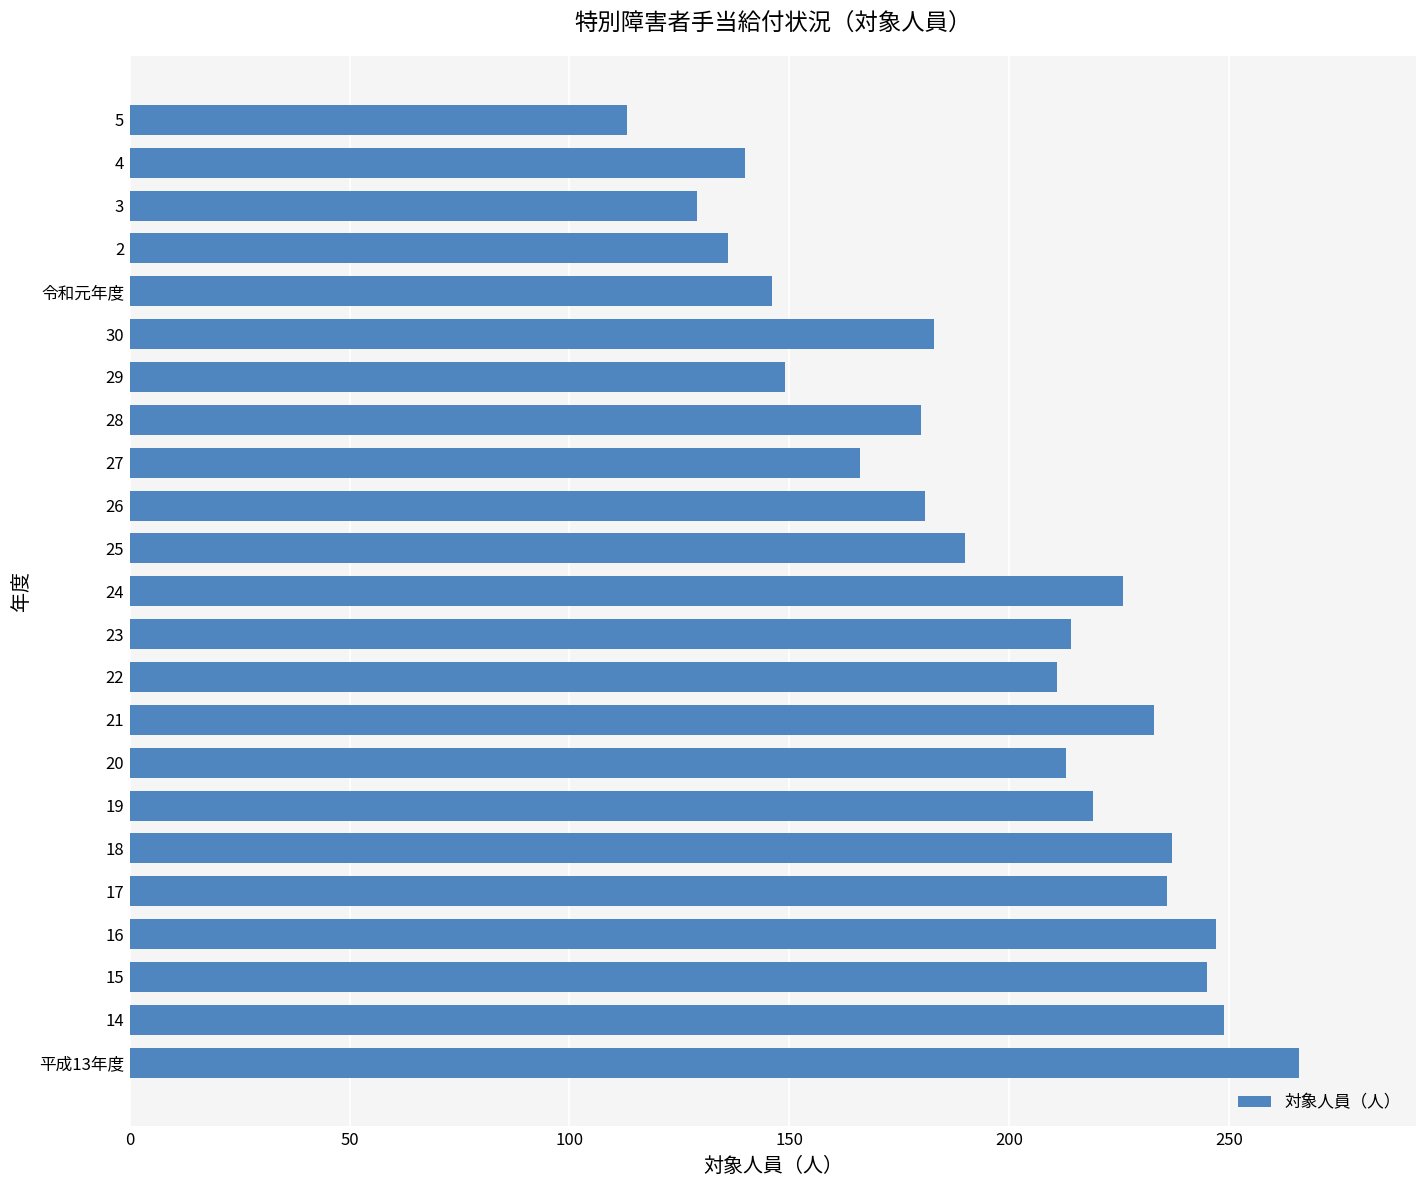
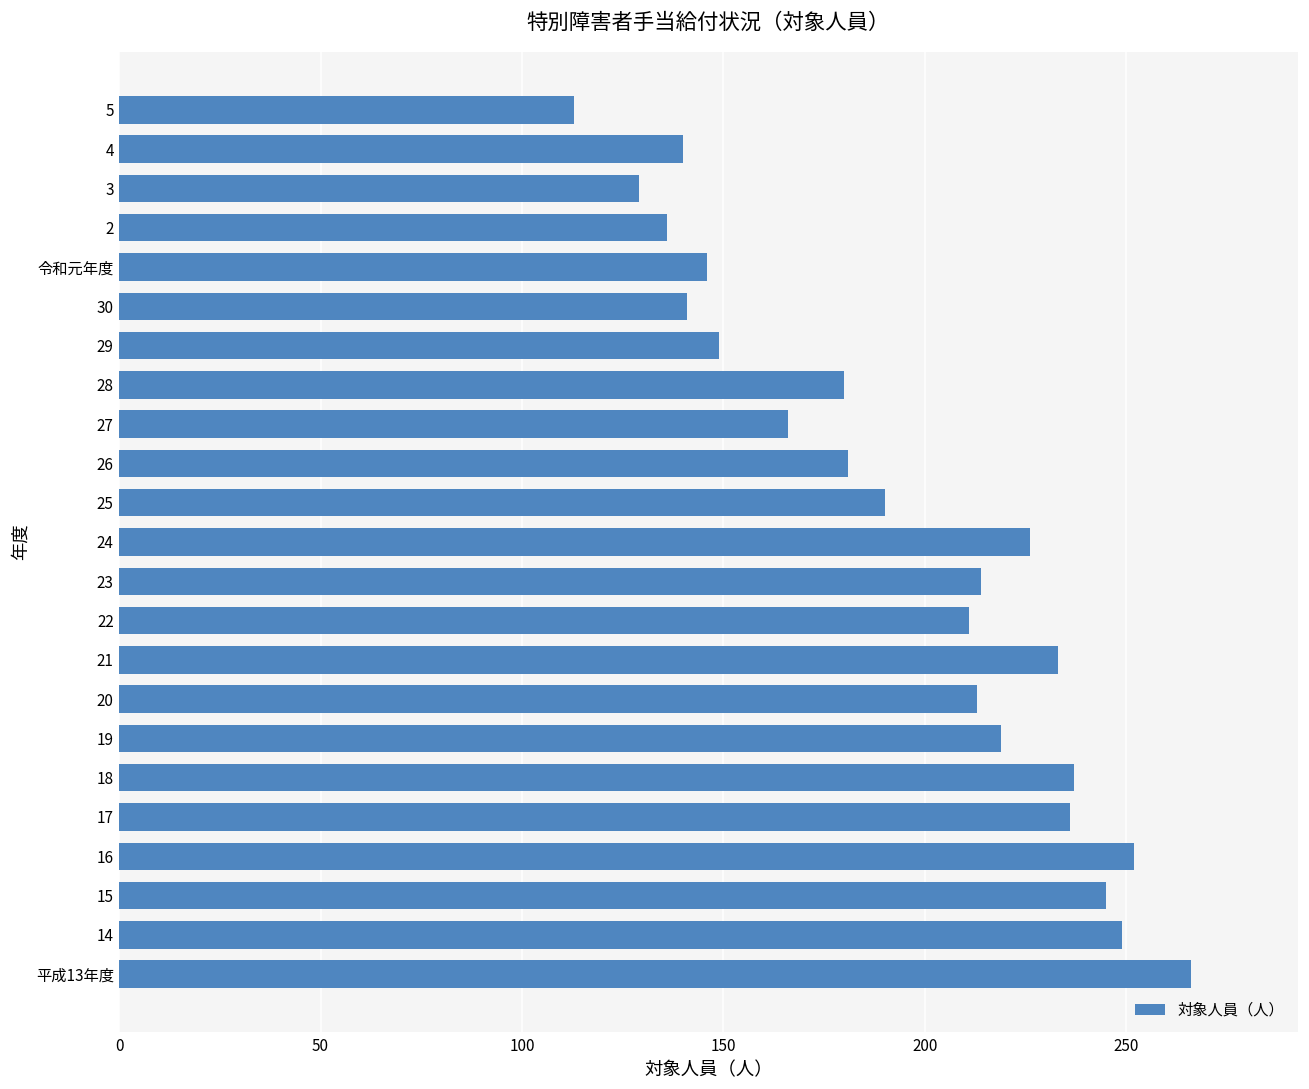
30: 183 -> 141
16: 247 -> 252
